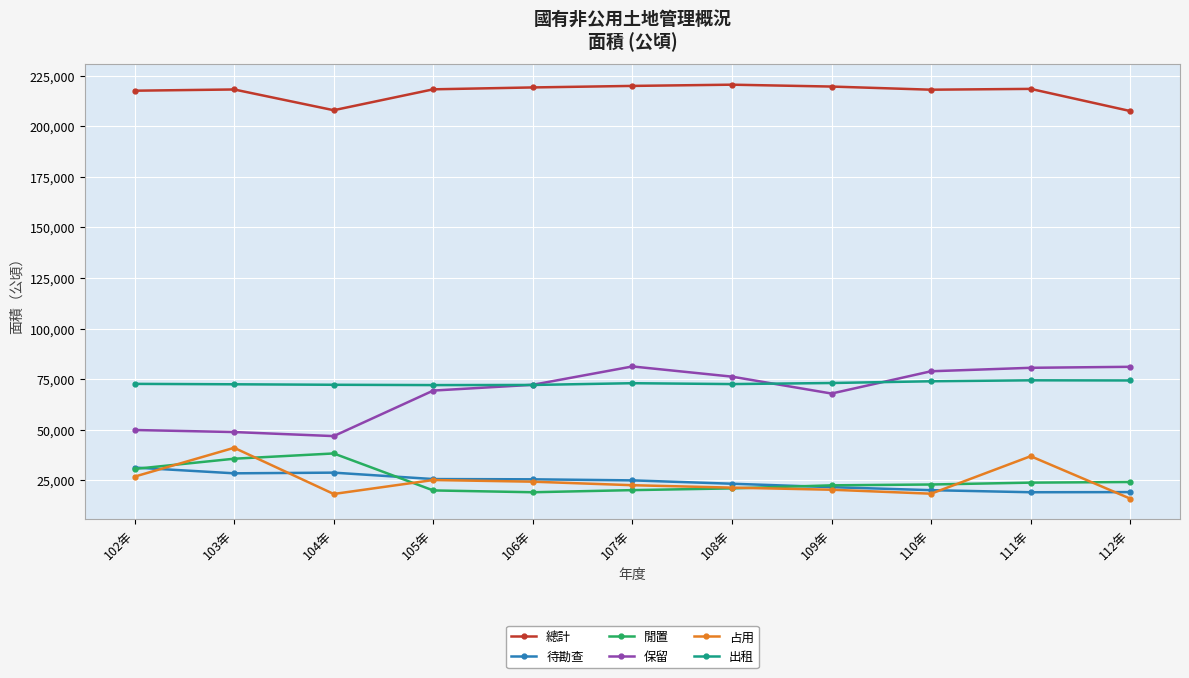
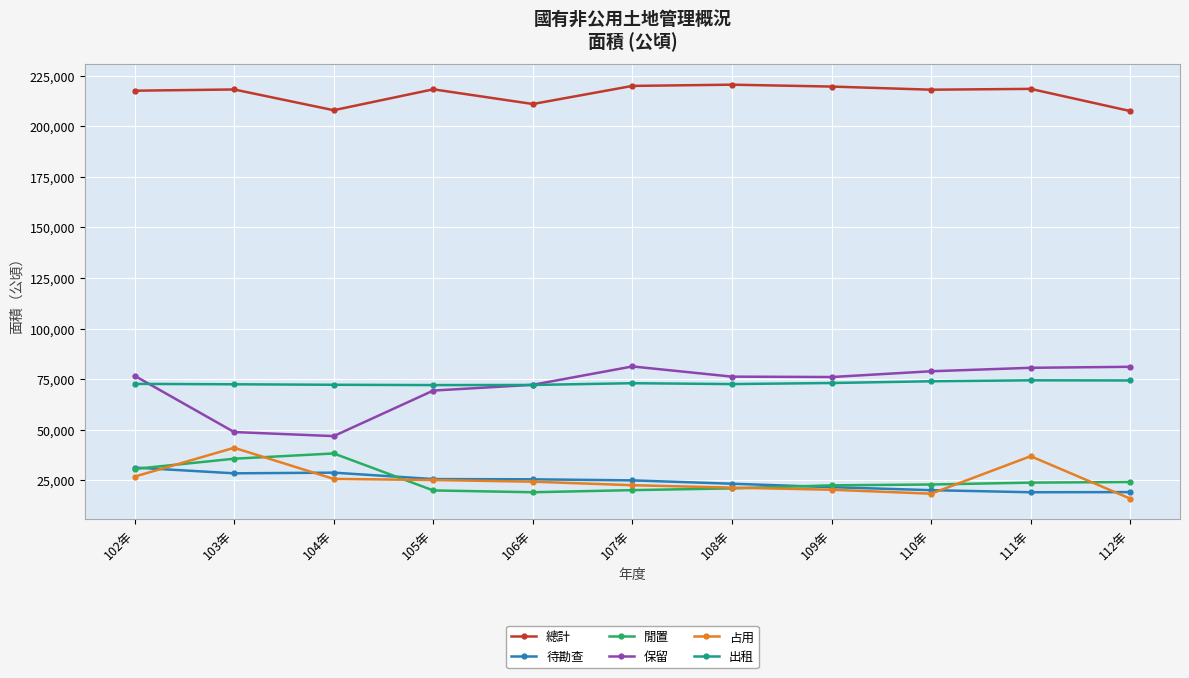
保留, 102年: 50,000 -> 77,000
占用, 104年: 18,000 -> 26,000
總計, 106年: 219,000 -> 211,000
保留, 109年: 68,000 -> 76,000
